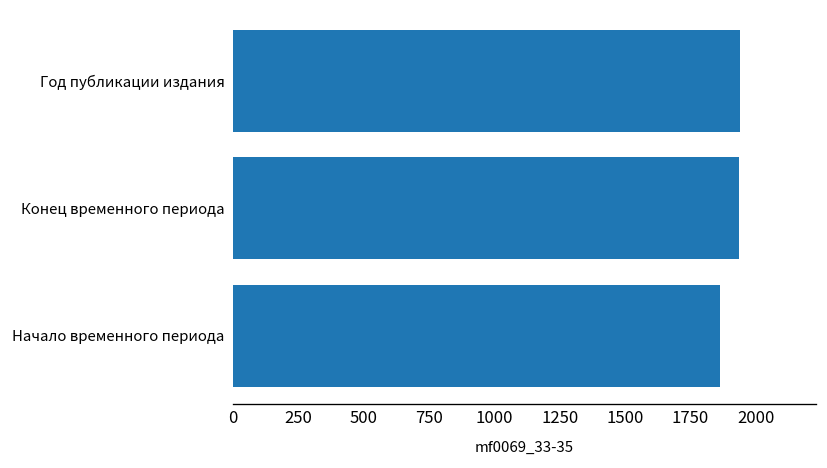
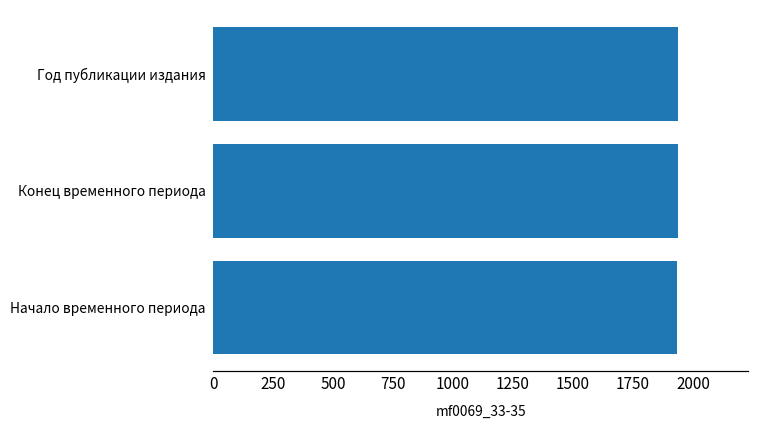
Начало временного периода: 1860 -> 1930
